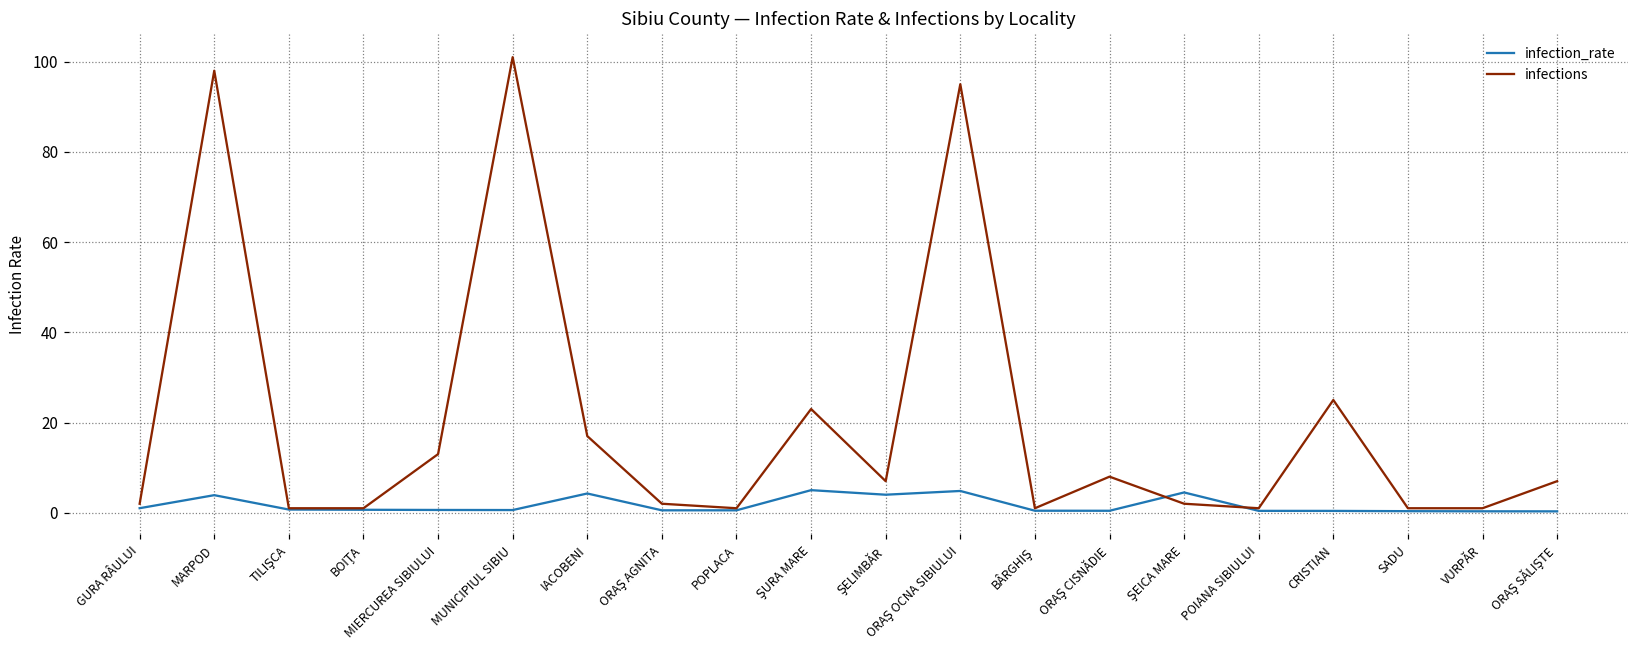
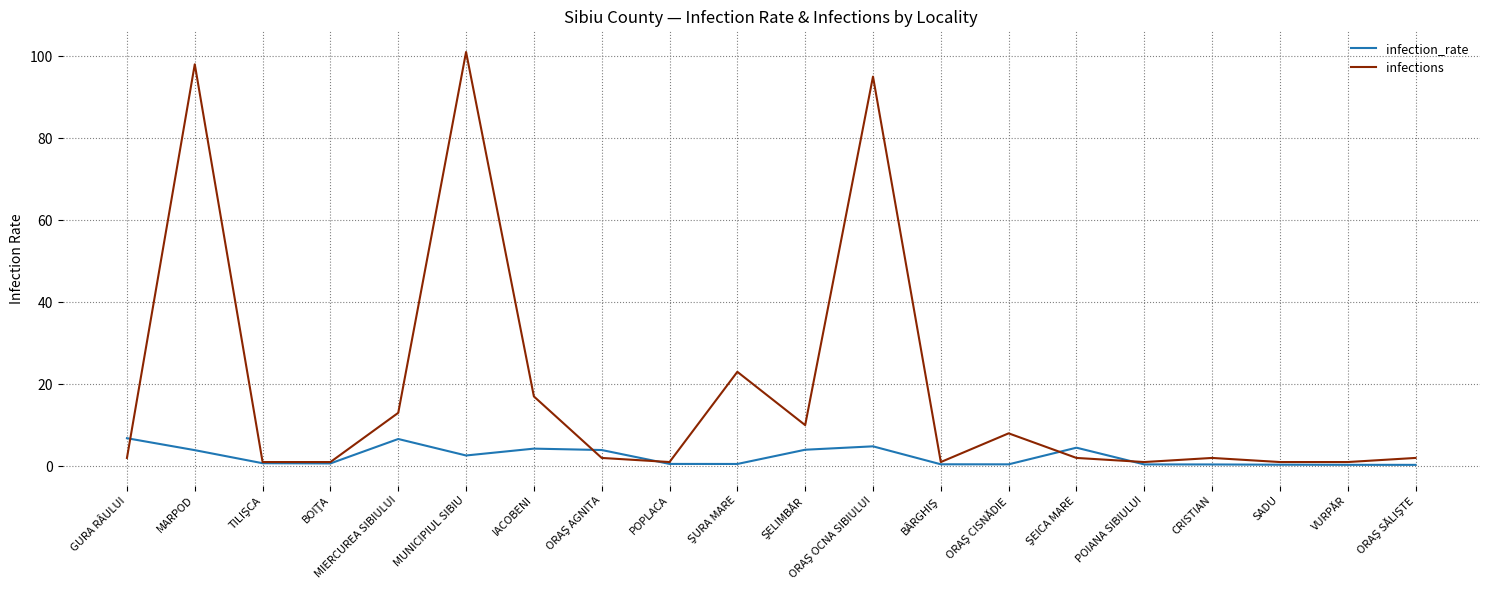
infection_rate, GURA RÂULUI: 1 -> 7
infection_rate, MIERCUREA SIBIULUI: 1 -> 7
infection_rate, MUNICIPIUL SIBIU: 1 -> 3
infection_rate, ORAŞ AGNITA: 1 -> 4
infection_rate, ŞURA MARE: 5 -> 1
infections, ŞELIMBĂR: 7 -> 10
infections, CRISTIAN: 25 -> 2
infections, ORAŞ SĂLIŞTE: 7 -> 2
